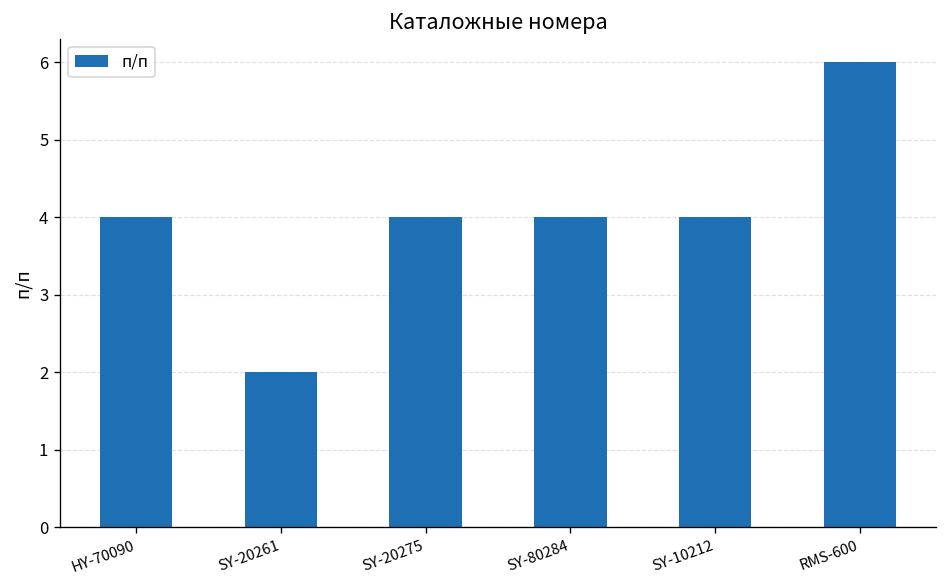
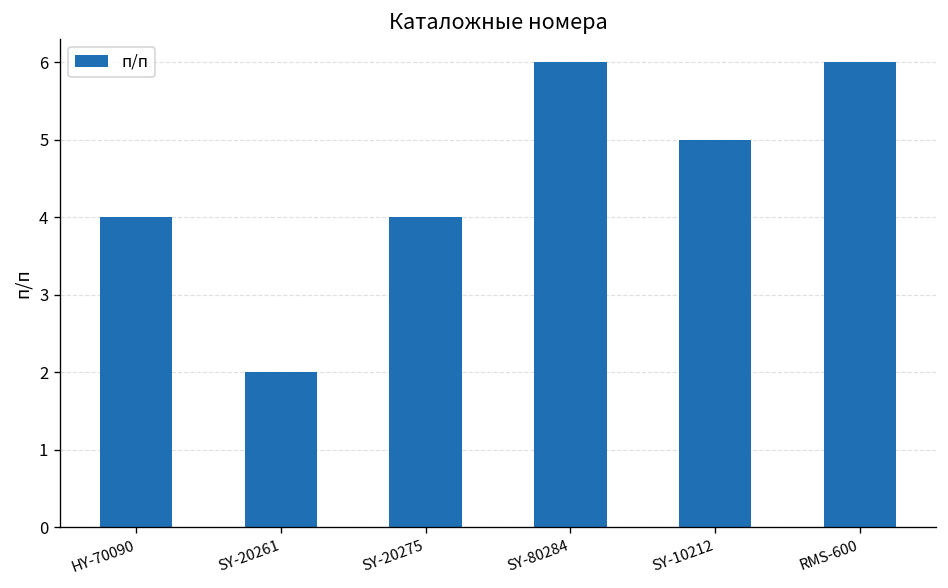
SY-80284: 4 -> 6
SY-10212: 4 -> 5
